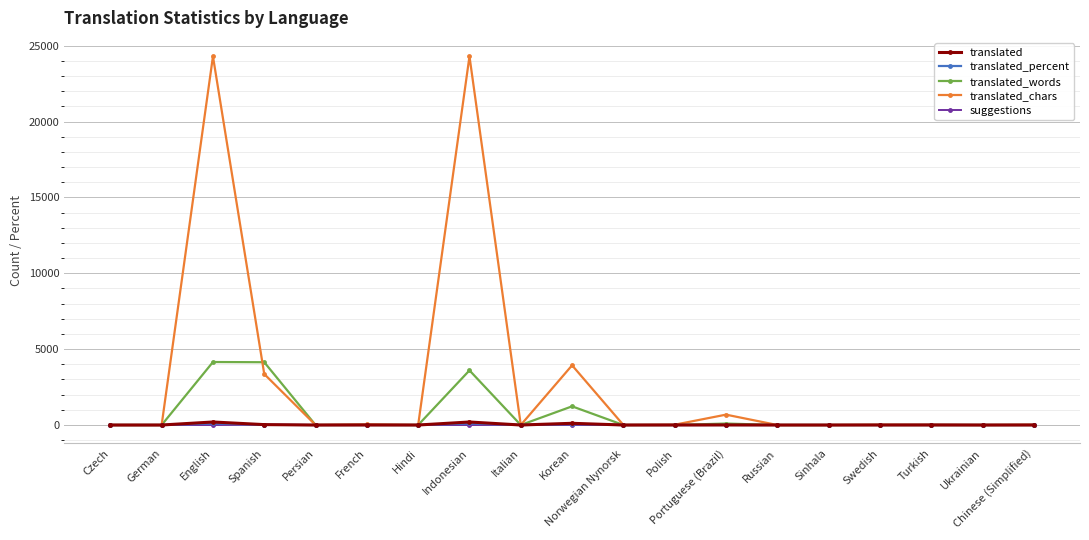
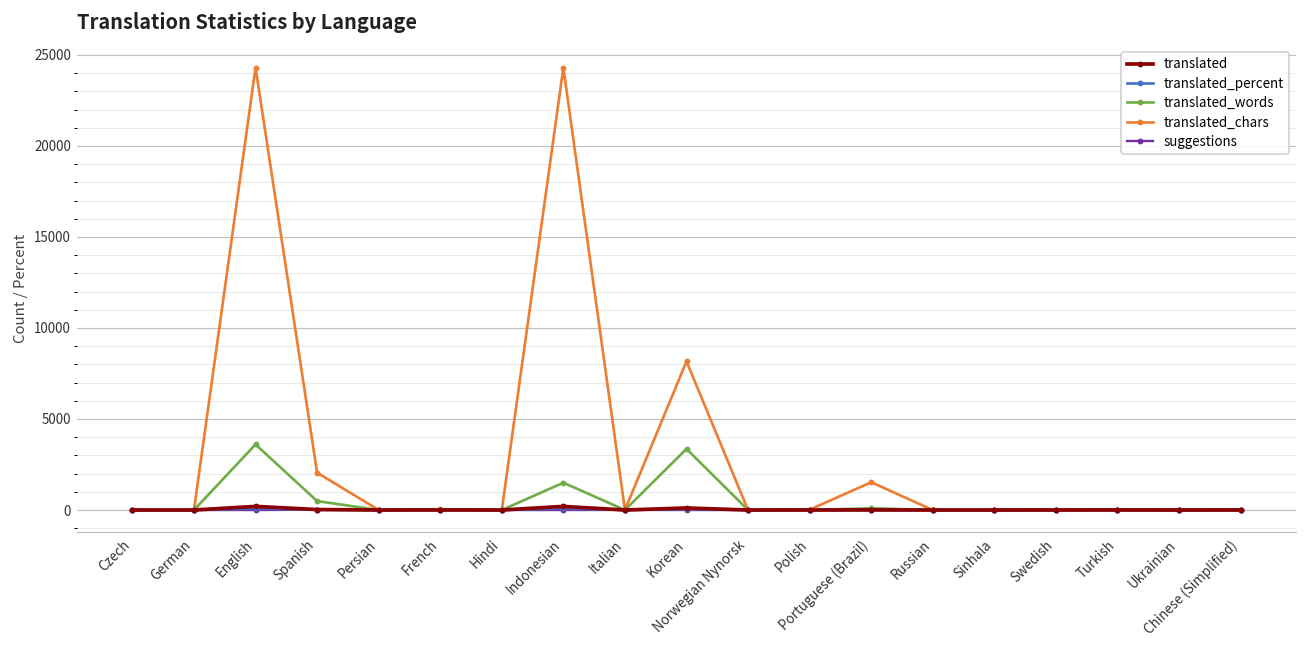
translated_words, English: 4200 -> 3600
translated_words, Spanish: 4100 -> 500
translated_chars, Spanish: 3400 -> 2100
translated_words, Indonesian: 3600 -> 1500
translated_words, Korean: 1200 -> 3400
translated_chars, Korean: 3900 -> 8200
translated_chars, Portuguese (Brazil): 700 -> 1500
